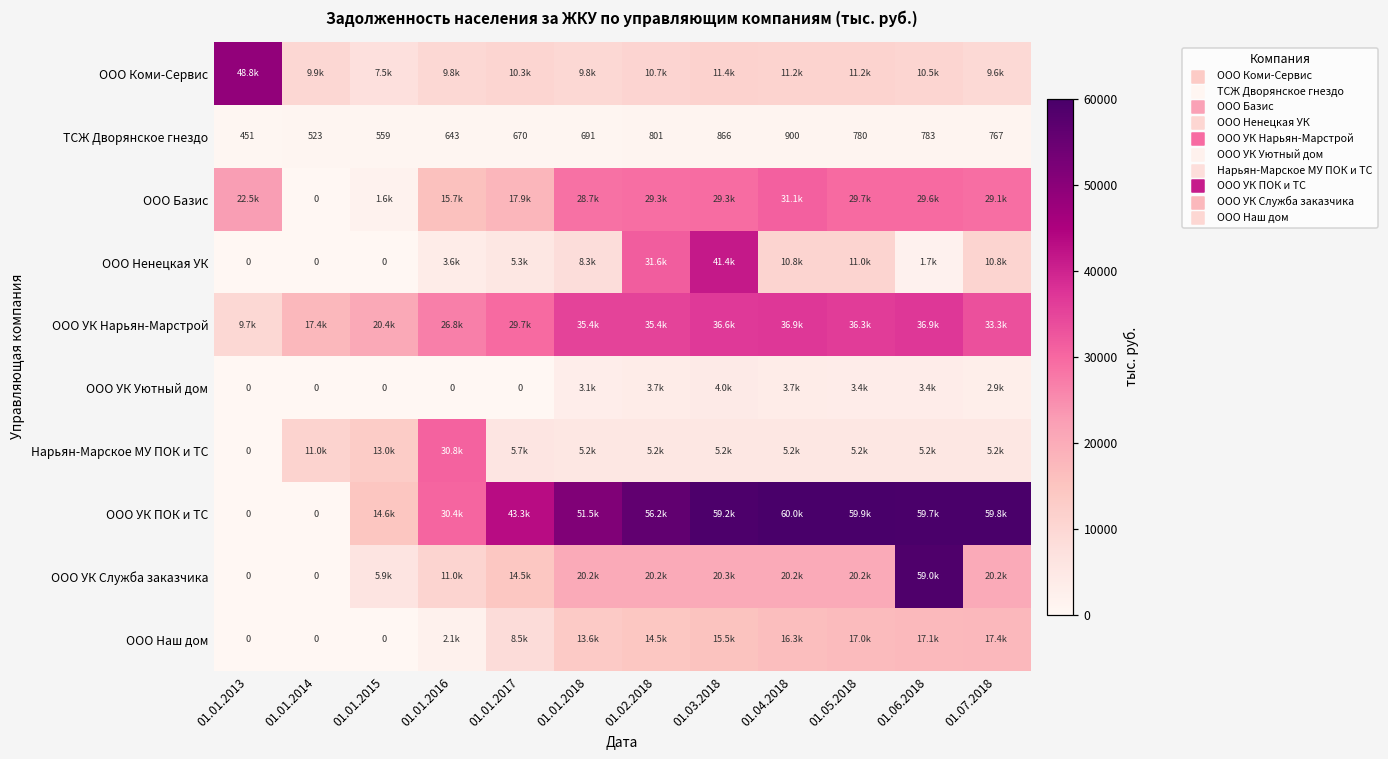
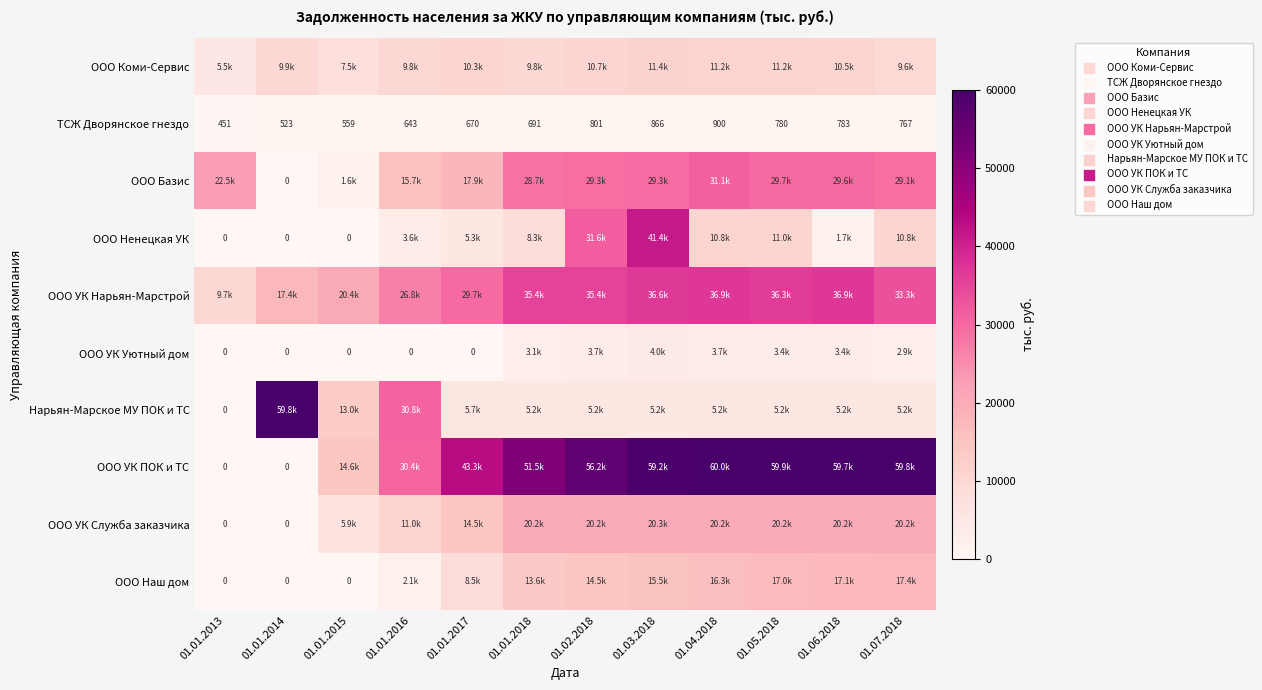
ООО Коми-Сервис, 01.01.2013: 48.8k -> 5.5k
Нарьян-Марское МУ ПОК и ТС, 01.01.2014: 11.0k -> 59.8k
ООО УК Служба заказчика, 01.06.2018: 59.0k -> 20.2k
